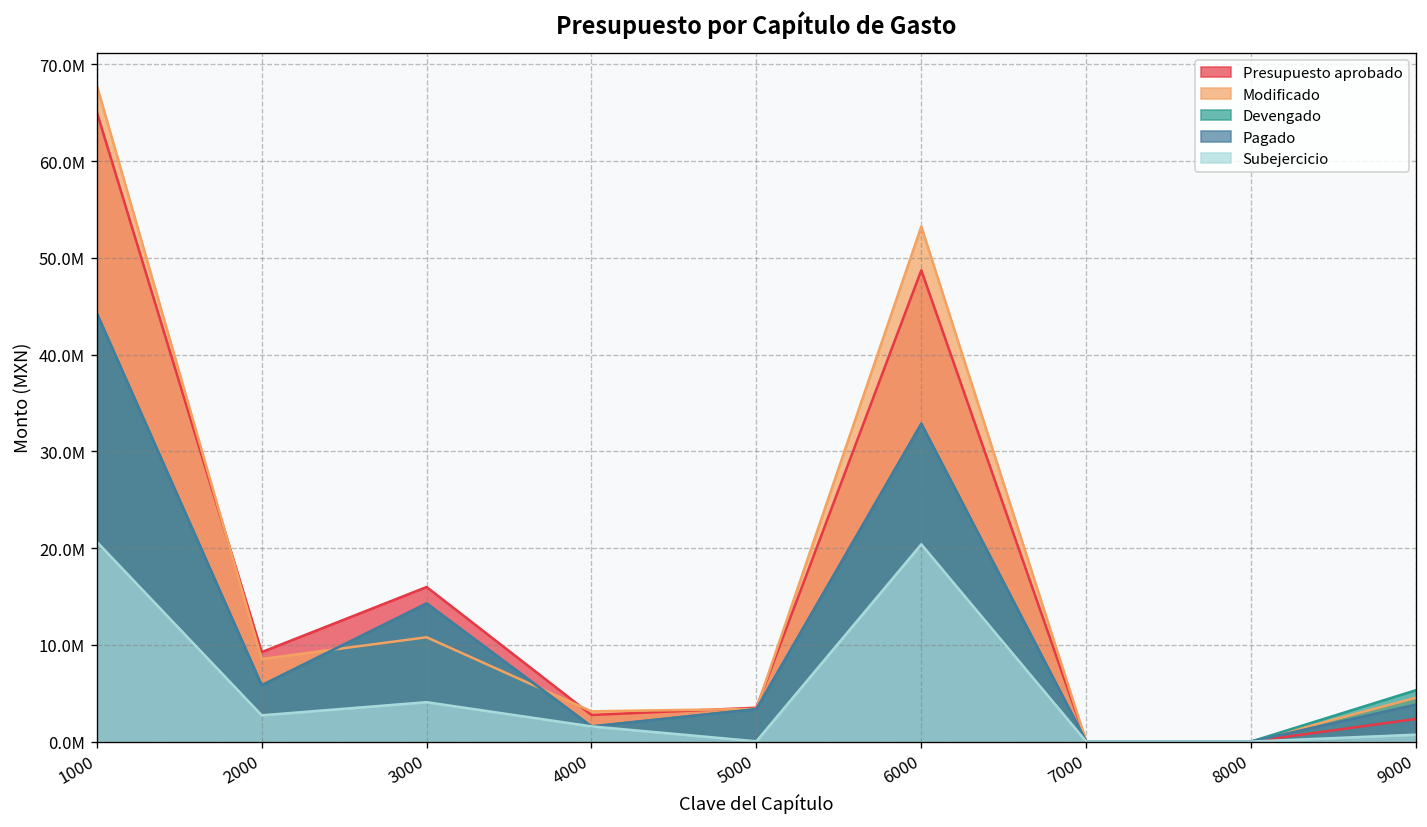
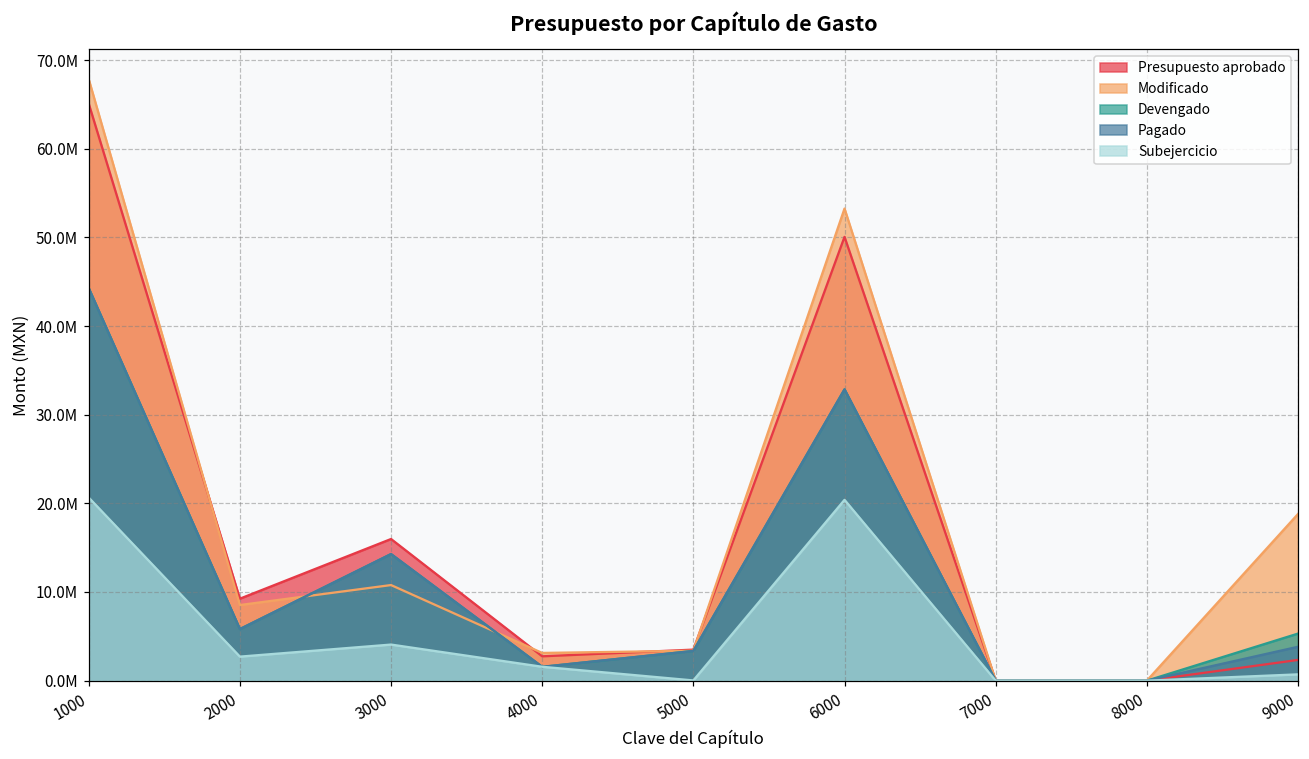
Presupuesto aprobado, 6000: 49000000 -> 50000000
Modificado, 9000: 5000000 -> 19000000
